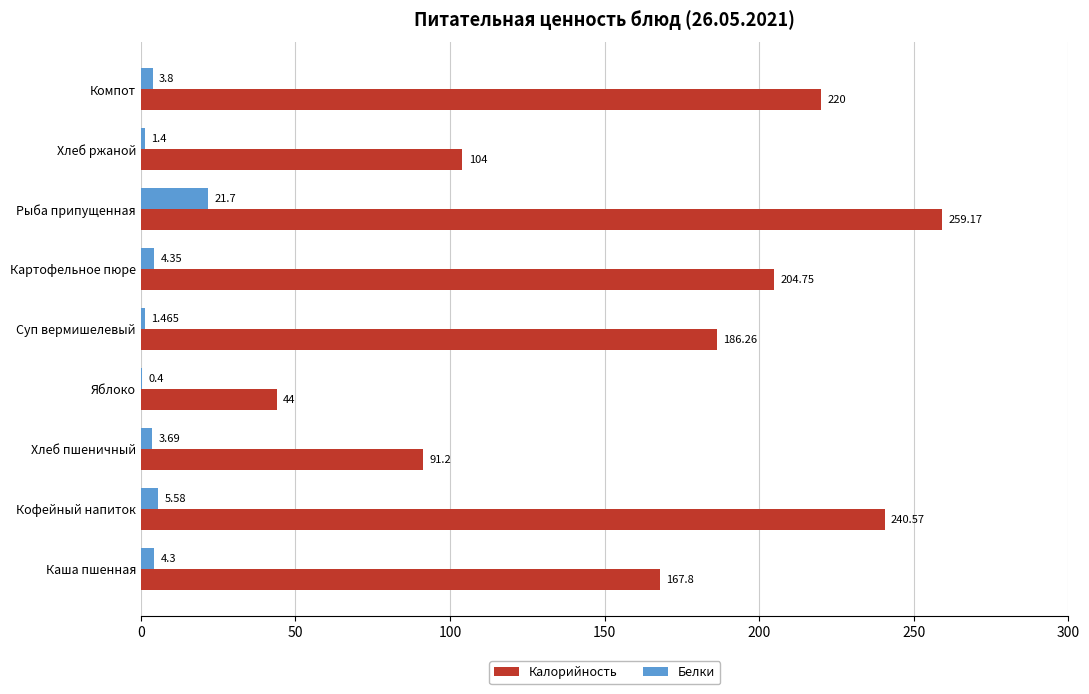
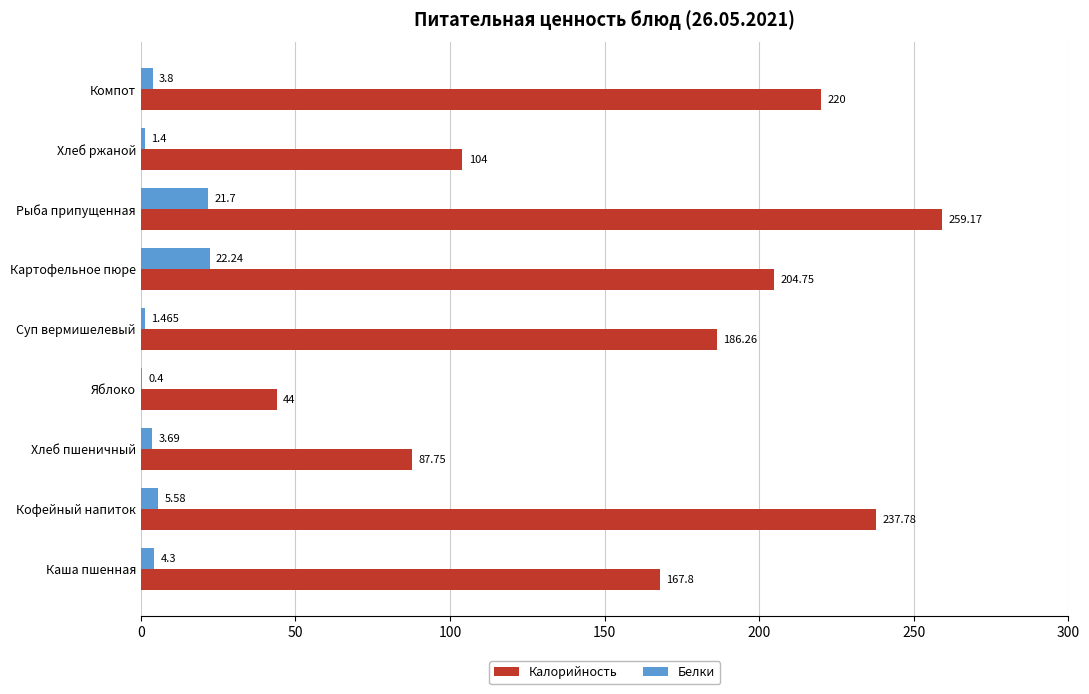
Белки, Картофельное пюре: 4.35 -> 22.24
Калорийность, Хлеб пшеничный: 91.2 -> 87.75
Калорийность, Кофейный напиток: 240.57 -> 237.78
